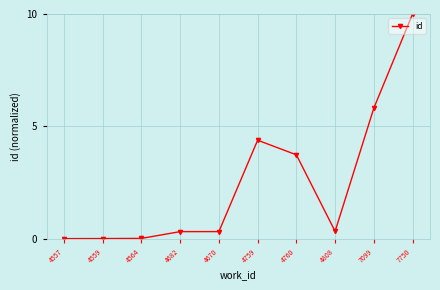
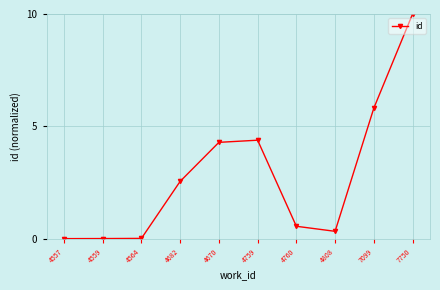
4682: 0.3 -> 2.5
4670: 0.3 -> 4.3
4760: 3.7 -> 0.5
